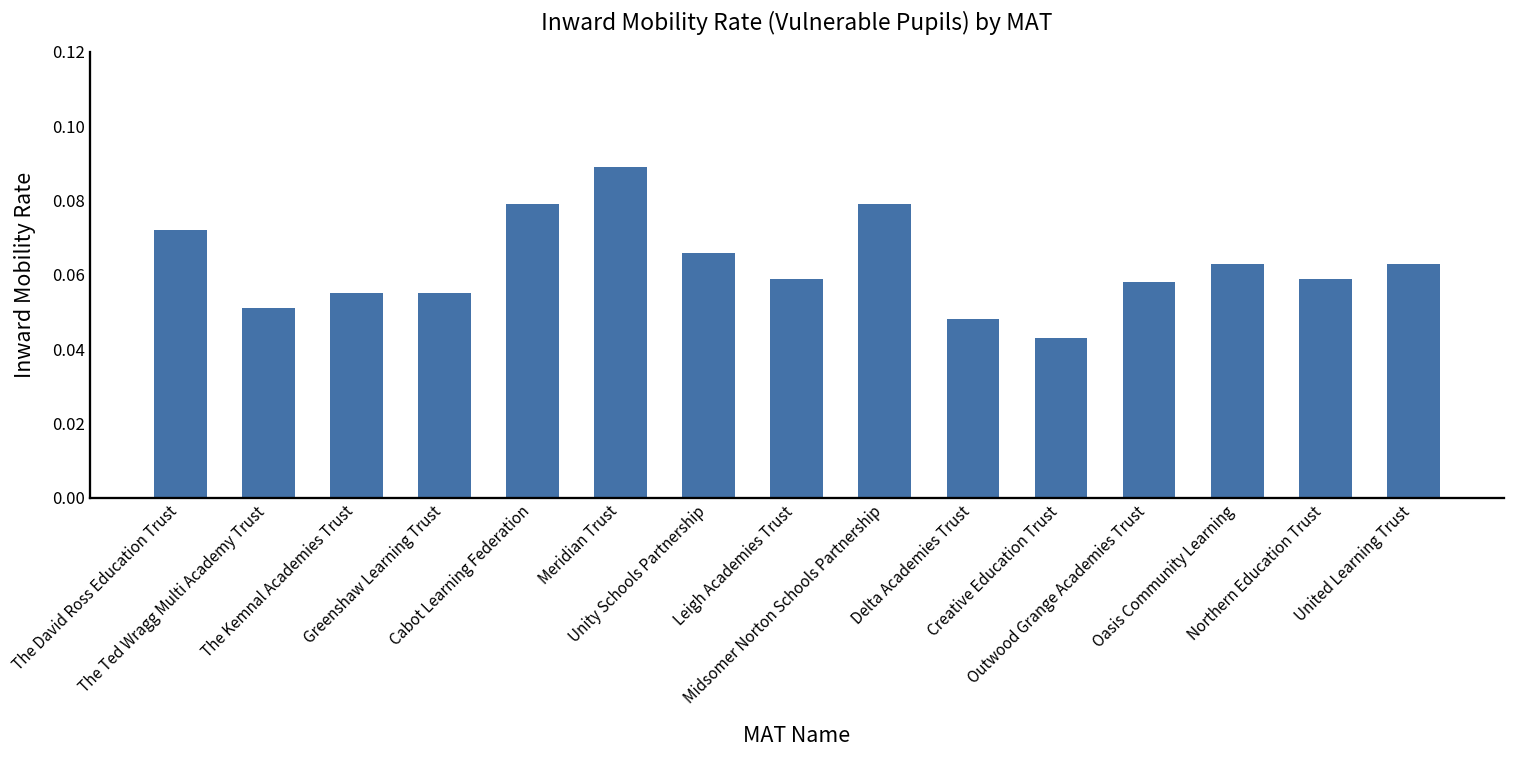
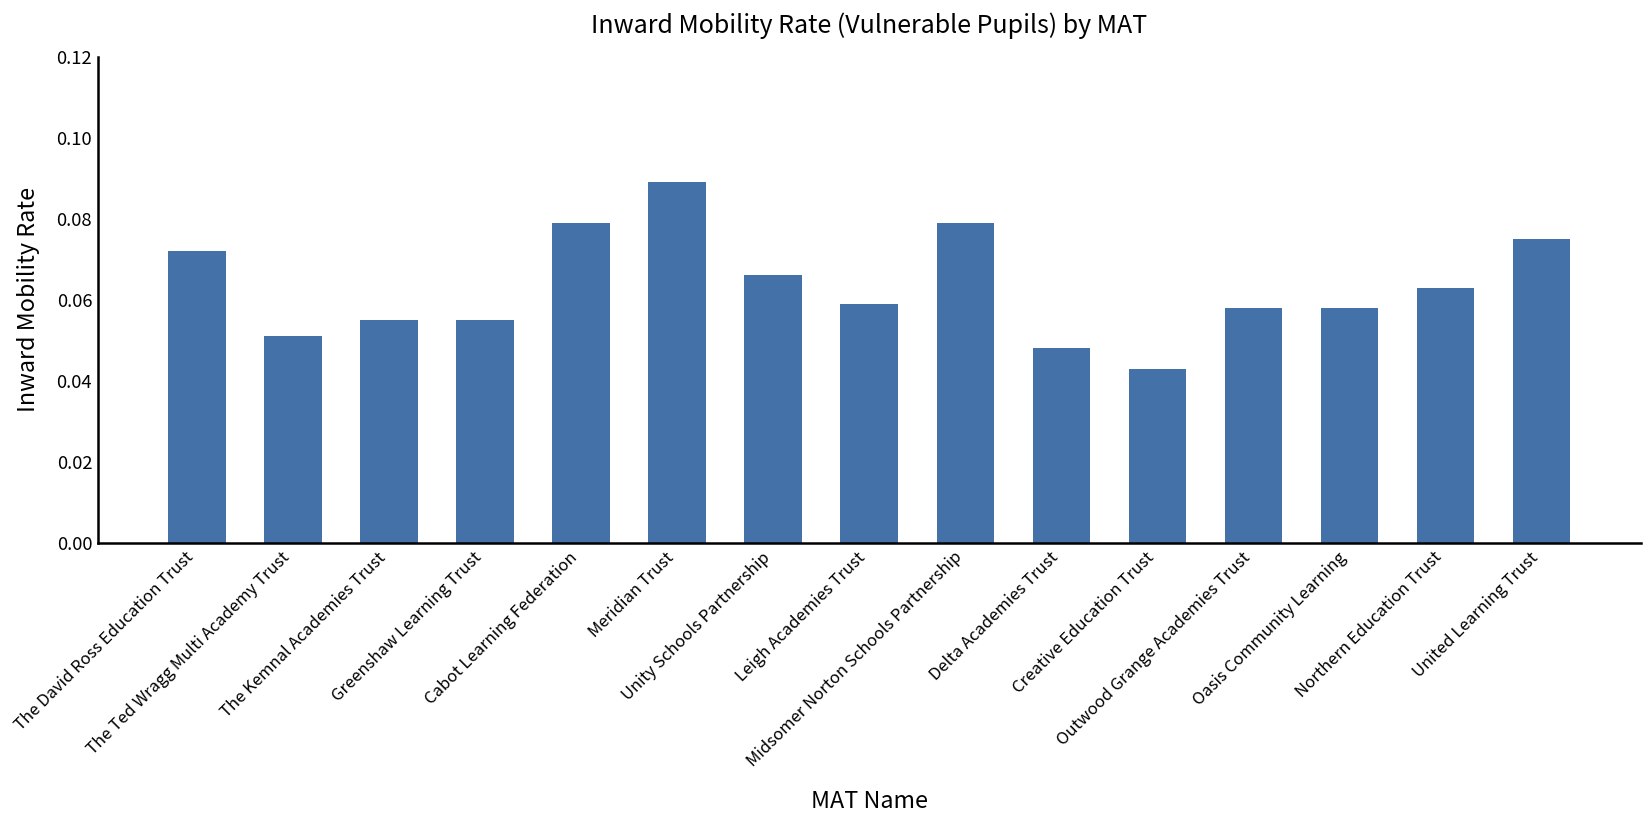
Oasis Community Learning: 0.063 -> 0.058
Northern Education Trust: 0.059 -> 0.063
United Learning Trust: 0.063 -> 0.075
